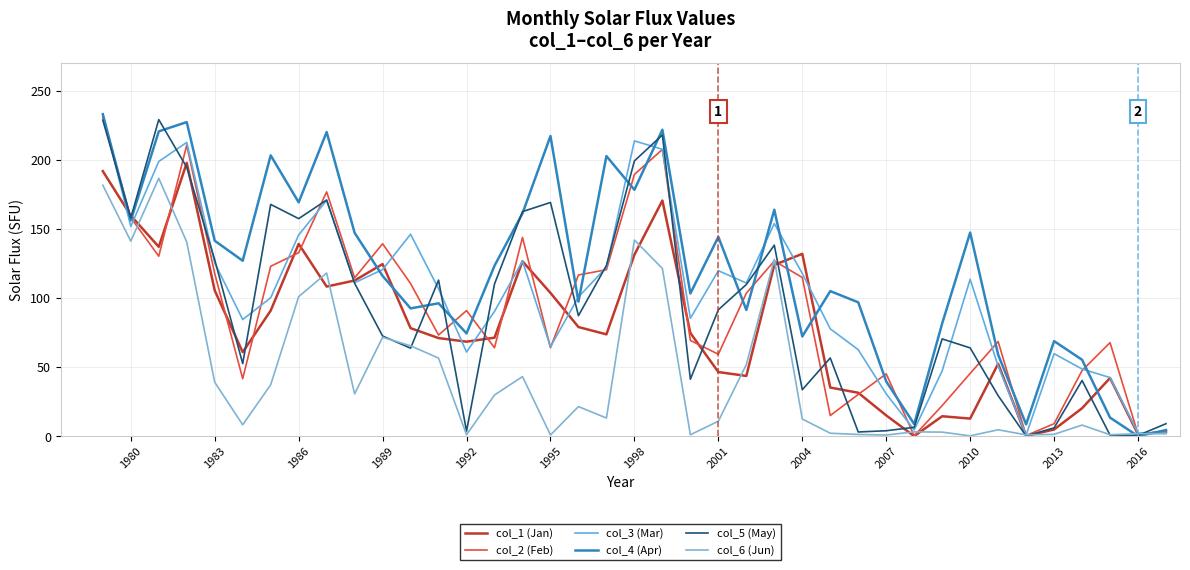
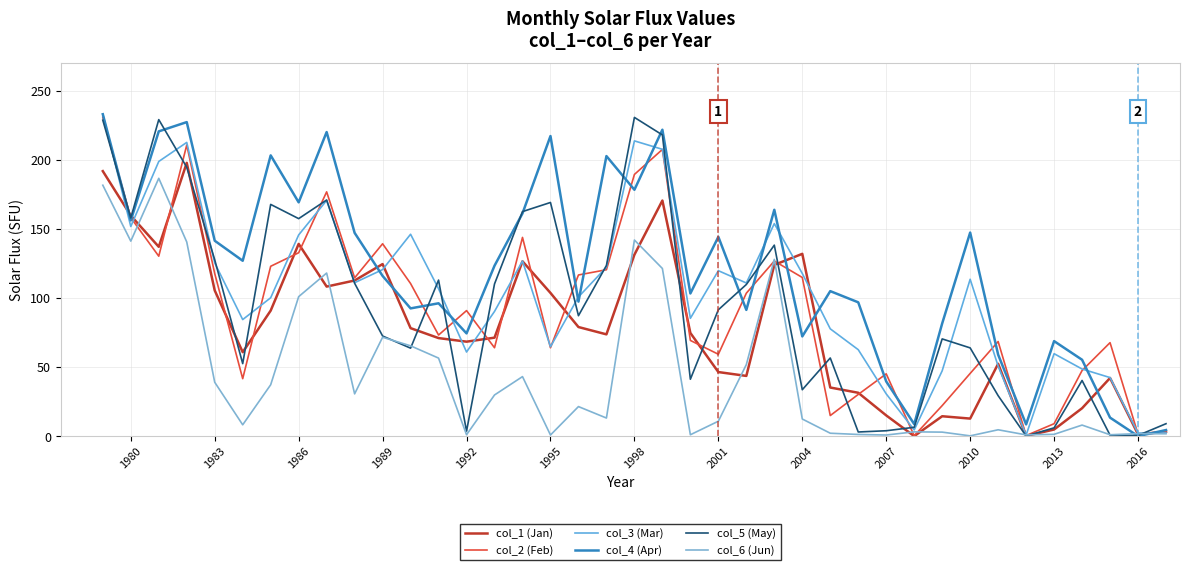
col_5 (May), 1998: 199 -> 231
